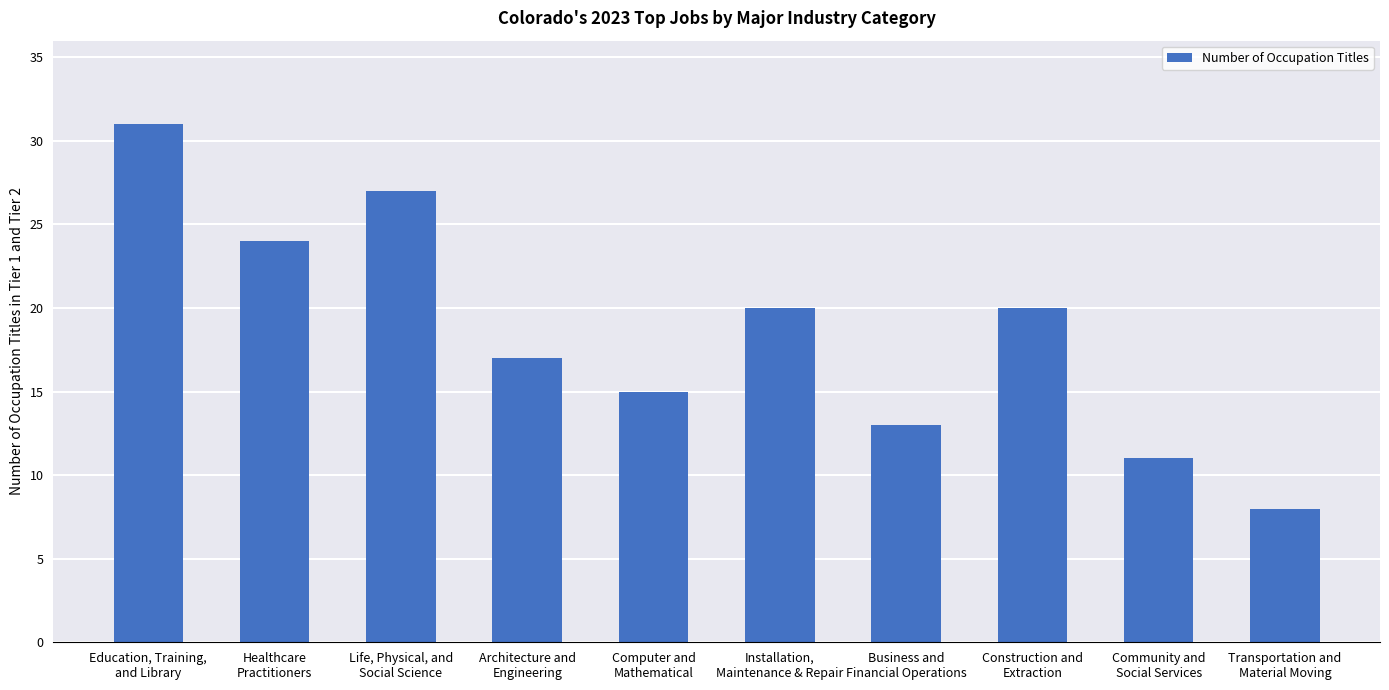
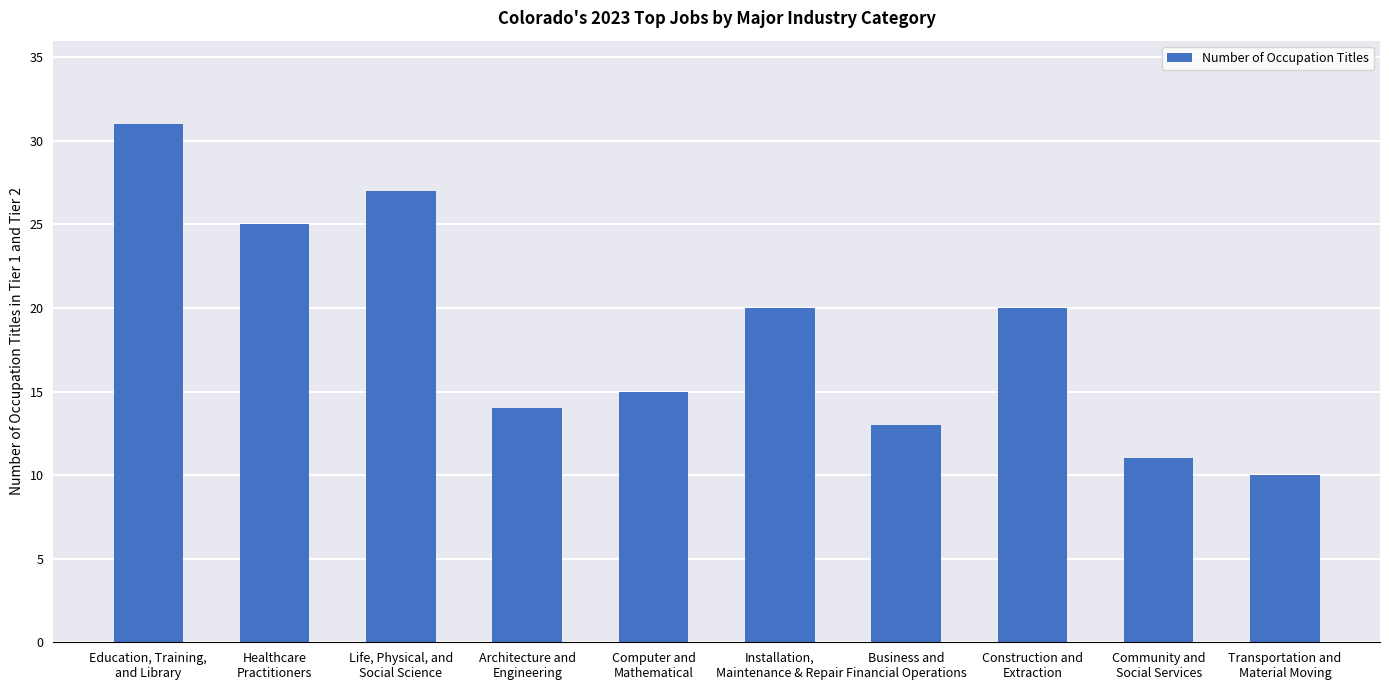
Healthcare Practitioners: 24 -> 25
Architecture and Engineering: 17 -> 14
Transportation and Material Moving: 8 -> 10
